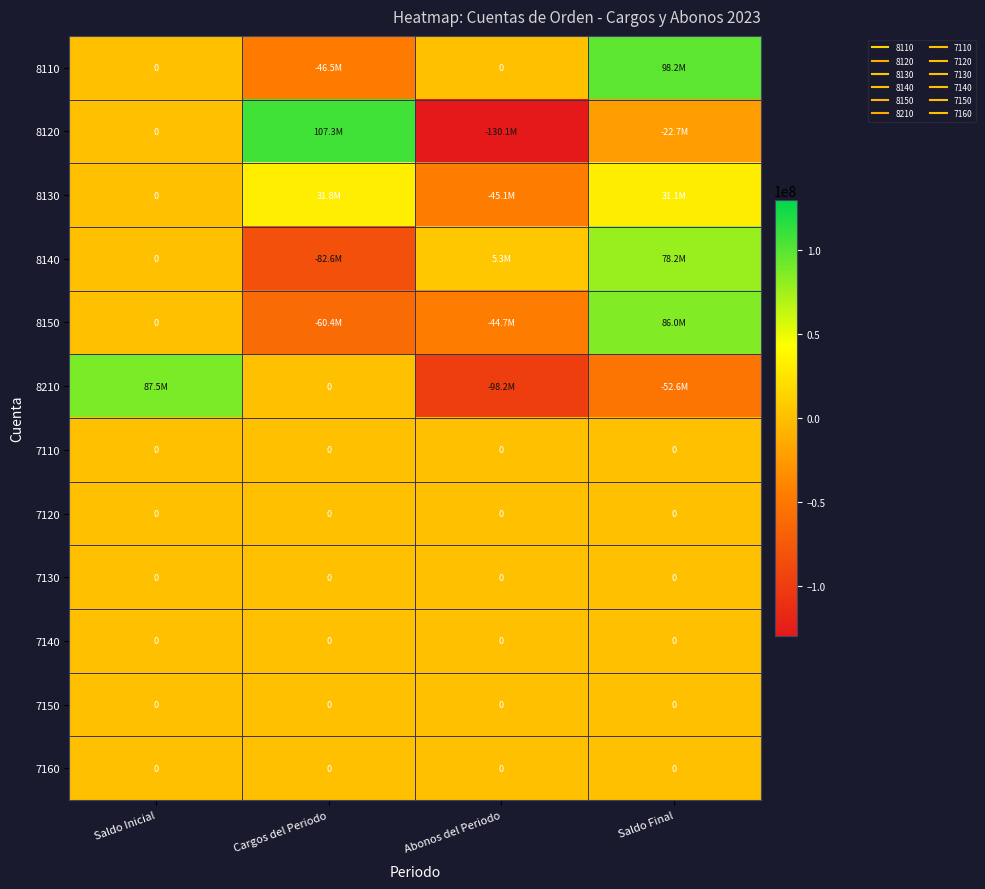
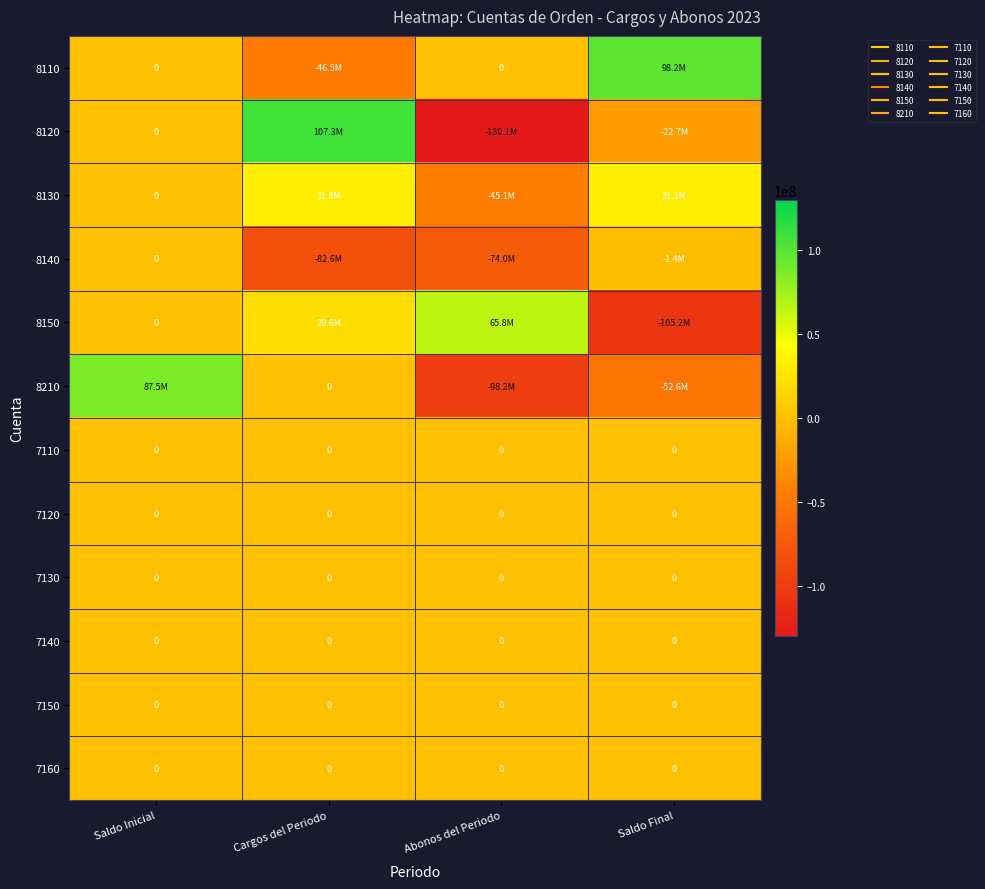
8140, Abonos del Periodo: 5.3M -> -74.0M
8140, Saldo Final: 78.2M -> -1.4M
8150, Cargos del Periodo: -60.4M -> 20.6M
8150, Abonos del Periodo: -44.7M -> 65.8M
8150, Saldo Final: 86.0M -> -105.2M
